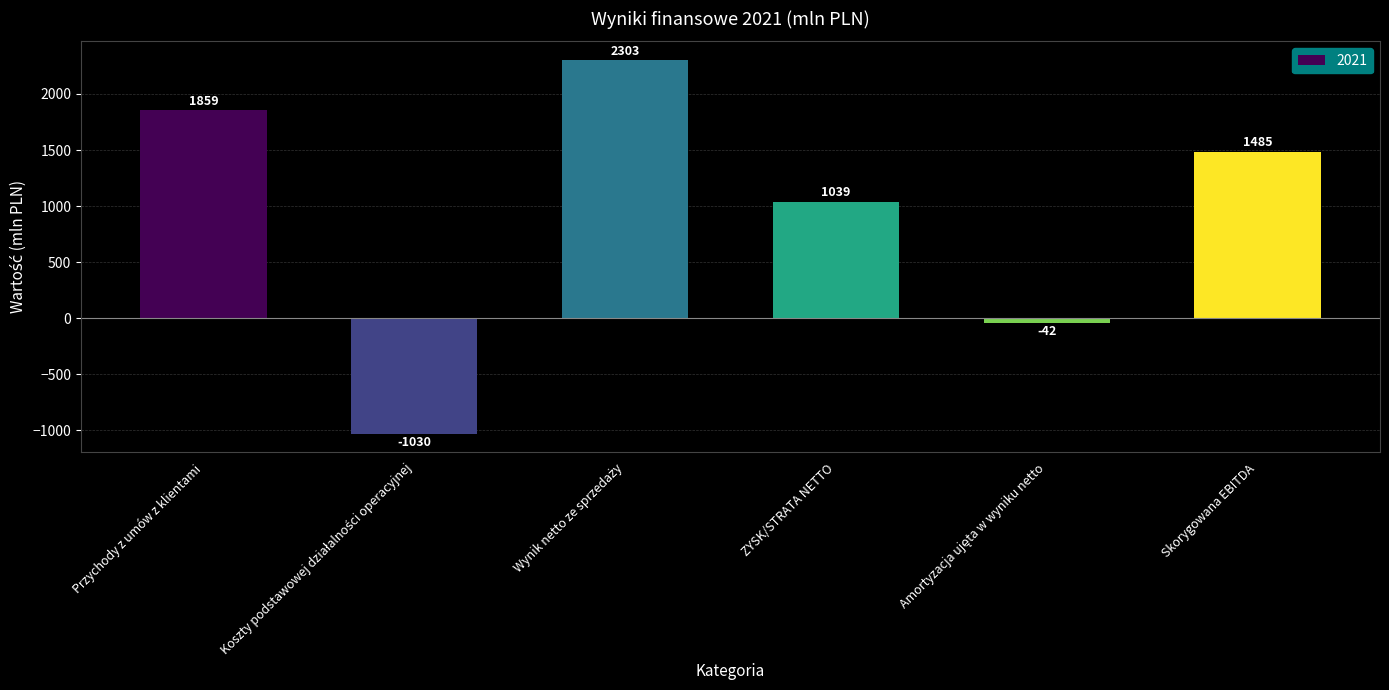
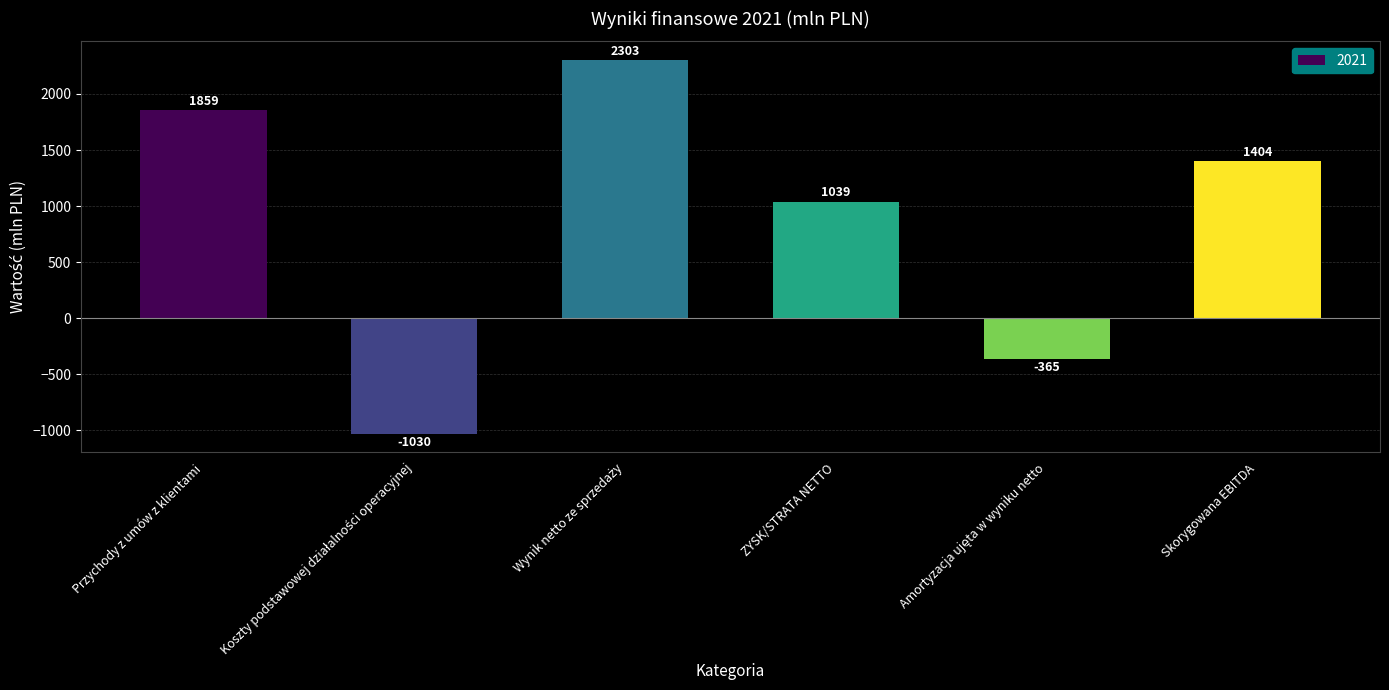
Amortyzacja ujęta w wyniku netto: -42 -> -365
Skorygowana EBITDA: 1485 -> 1404
